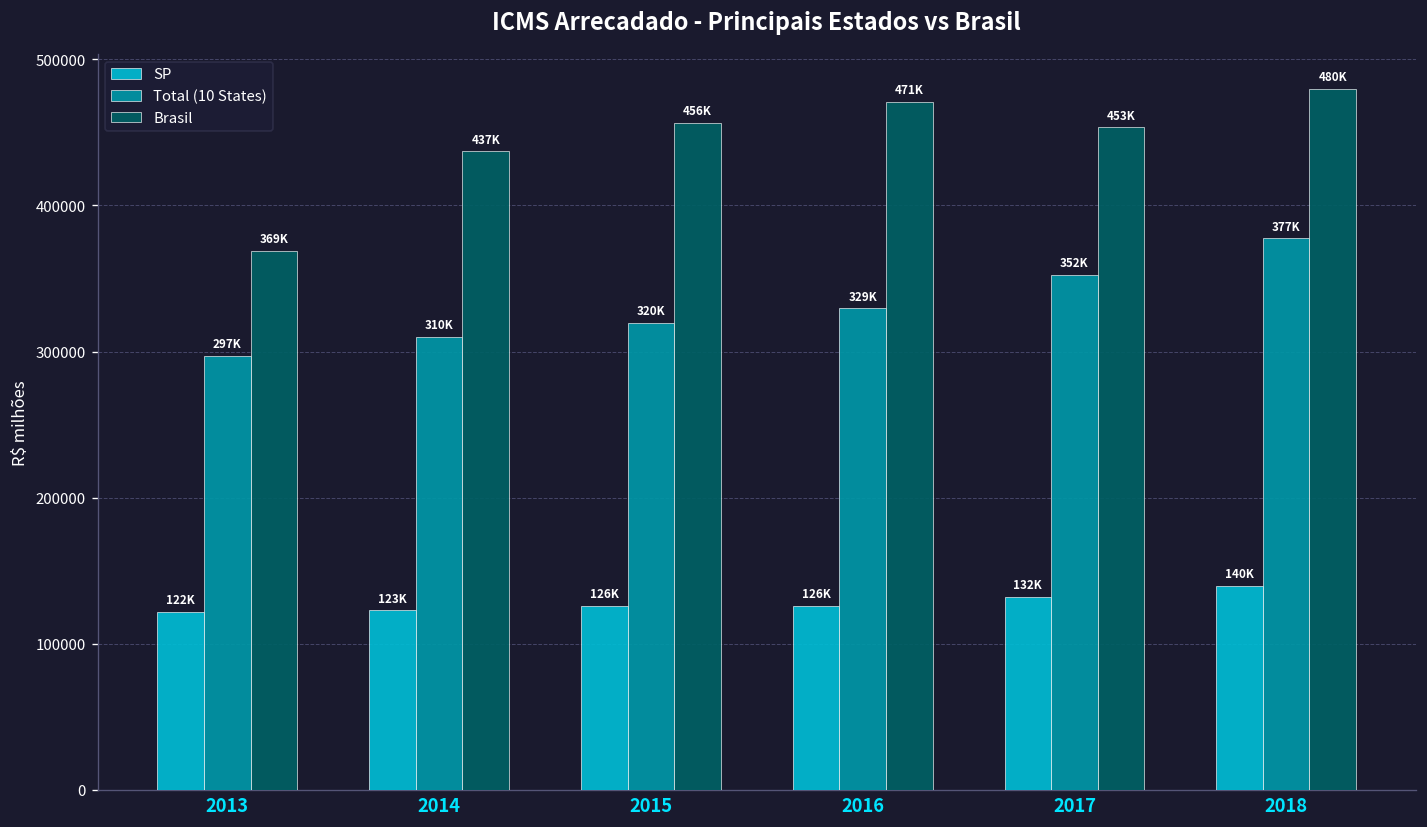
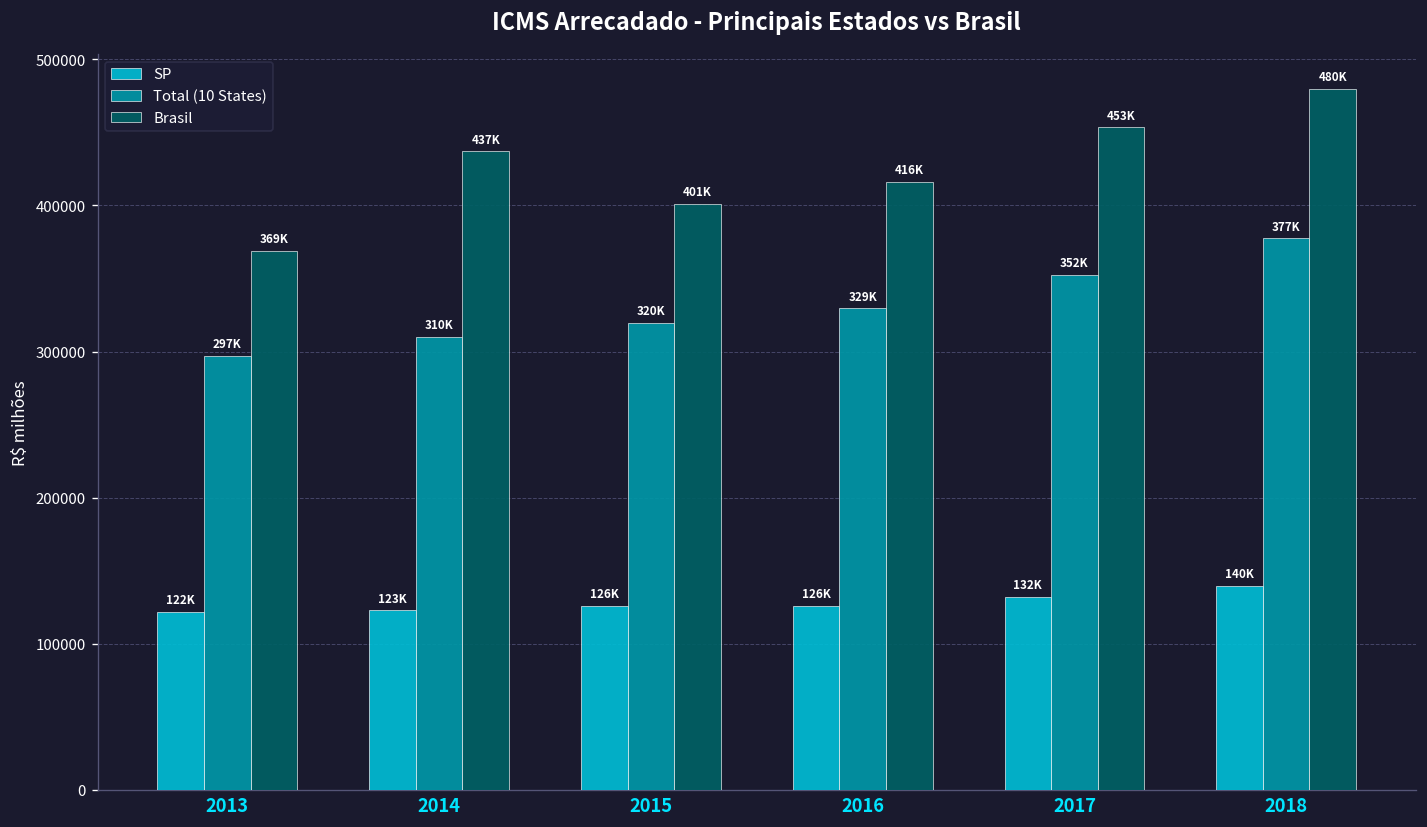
Brasil, 2015: 456K -> 401K
Brasil, 2016: 471K -> 416K
